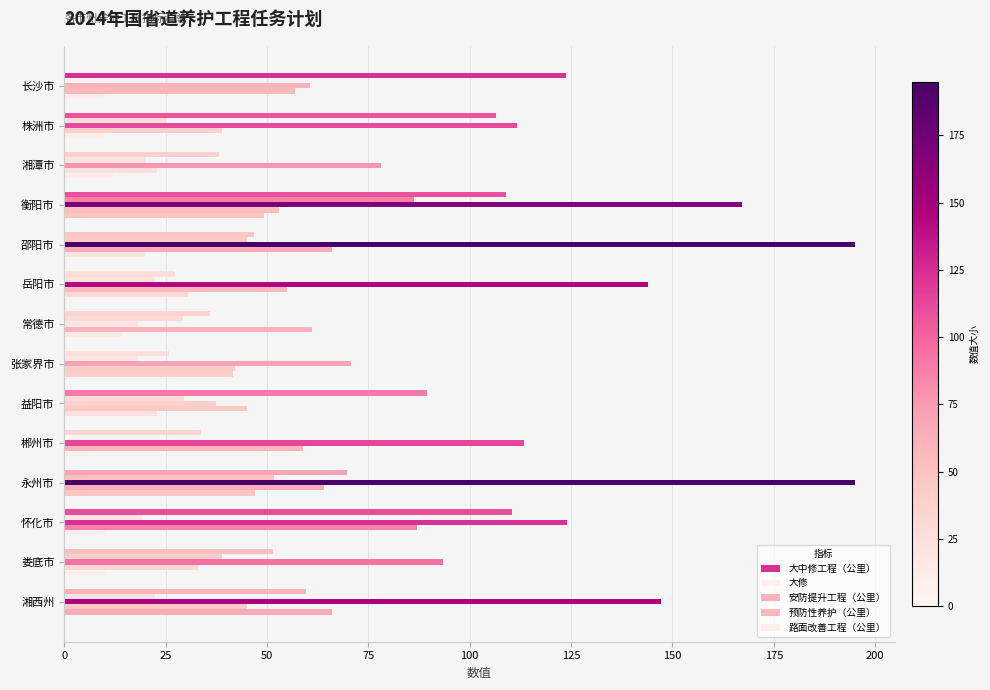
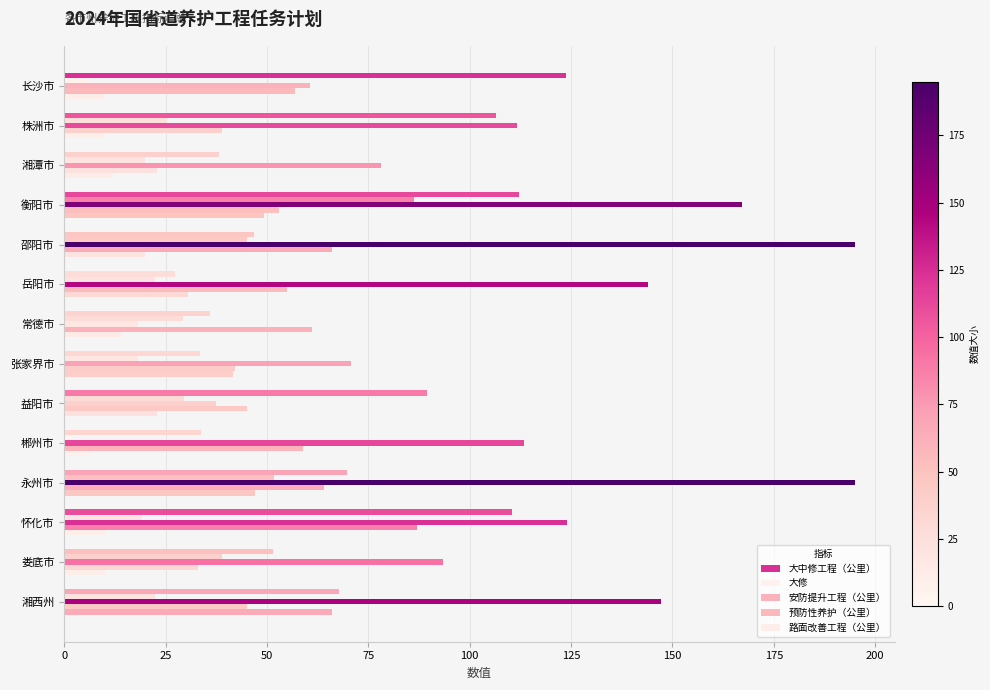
大中修工程（公里）, 衡阳市: 109 -> 112
大中修工程（公里）, 张家界市: 26 -> 33
大中修工程（公里）, 湘西州: 60 -> 68
